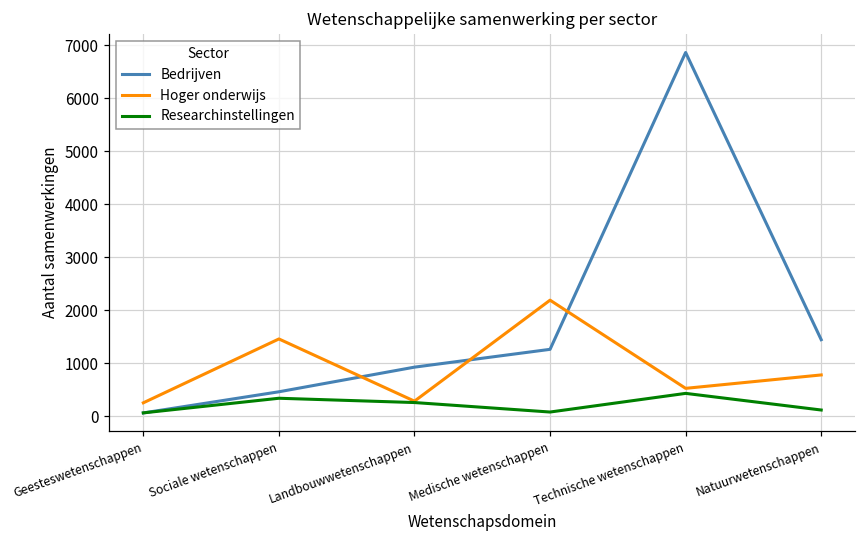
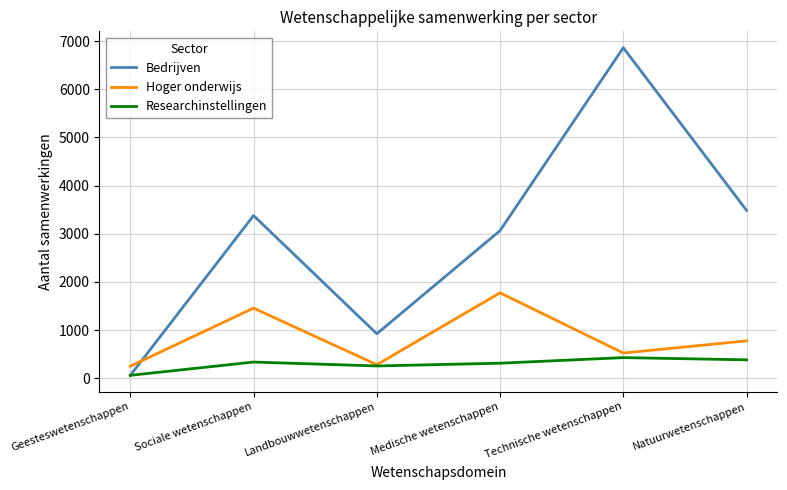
Bedrijven, Sociale wetenschappen: 500 -> 3400
Bedrijven, Medische wetenschappen: 1300 -> 3100
Hoger onderwijs, Medische wetenschappen: 2200 -> 1800
Researchinstellingen, Medische wetenschappen: 100 -> 300
Bedrijven, Natuurwetenschappen: 1400 -> 3500
Researchinstellingen, Natuurwetenschappen: 100 -> 400
